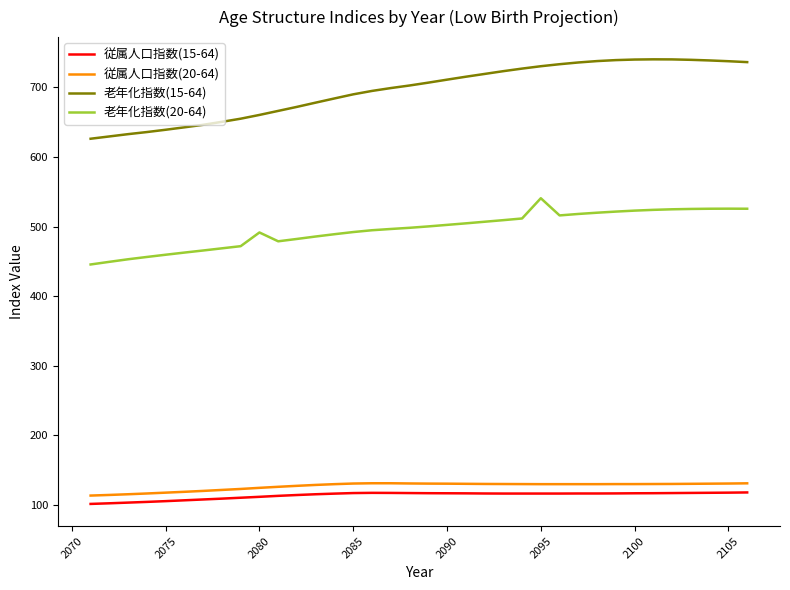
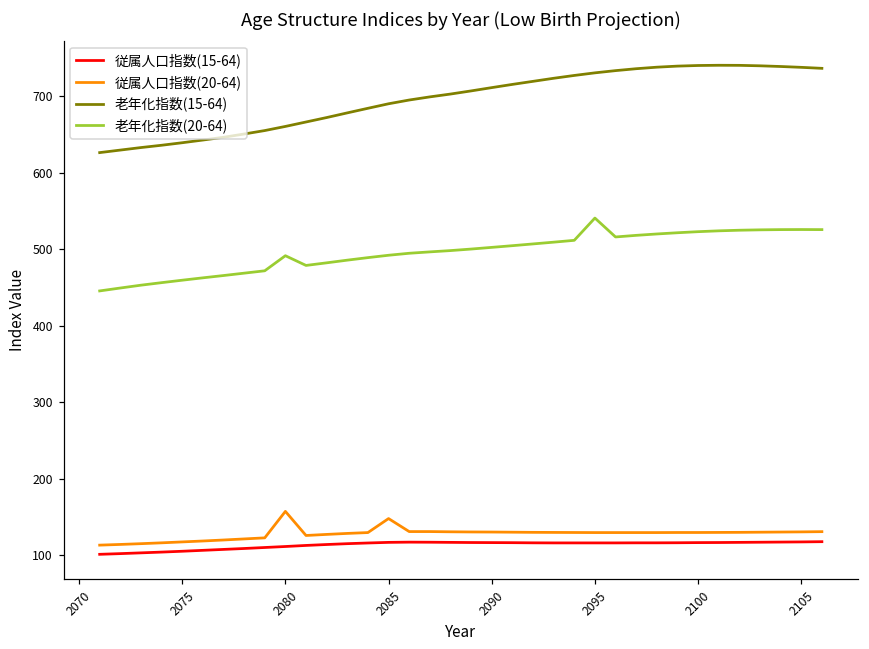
従属人口指数(20-64), 2080: 120 -> 160
従属人口指数(20-64), 2085: 130 -> 150
